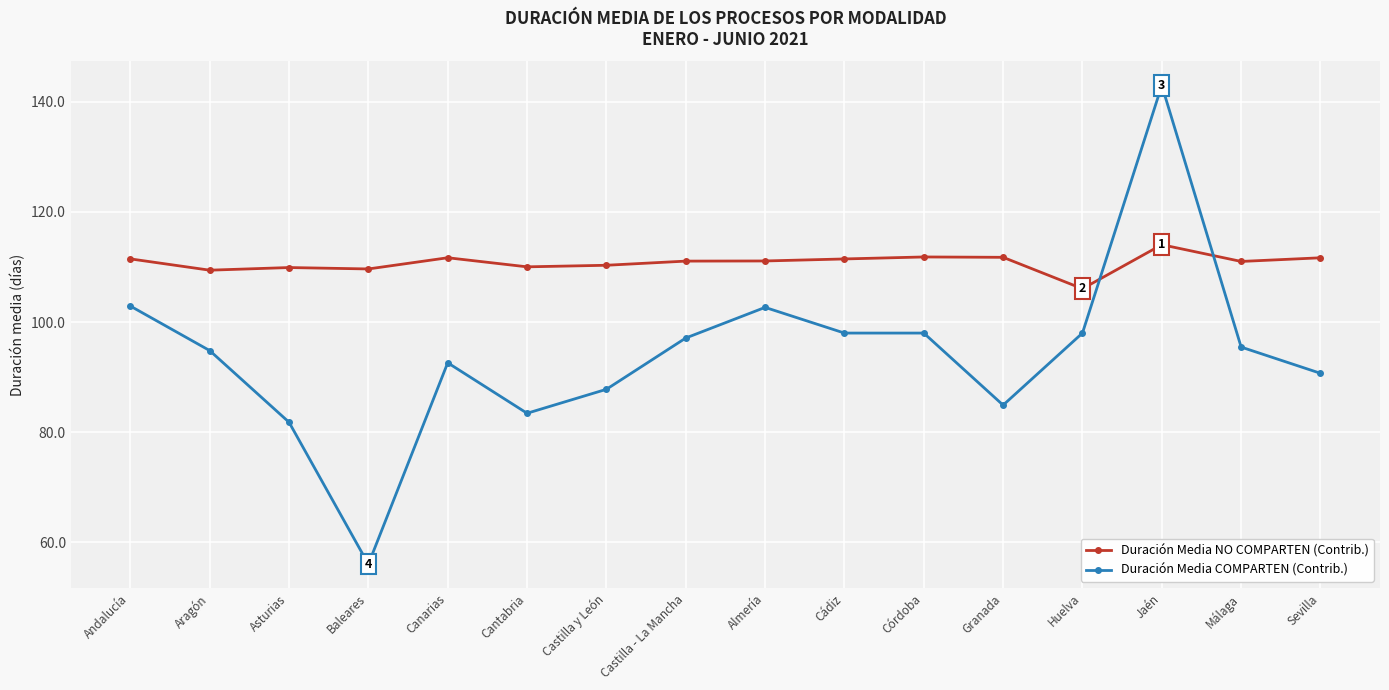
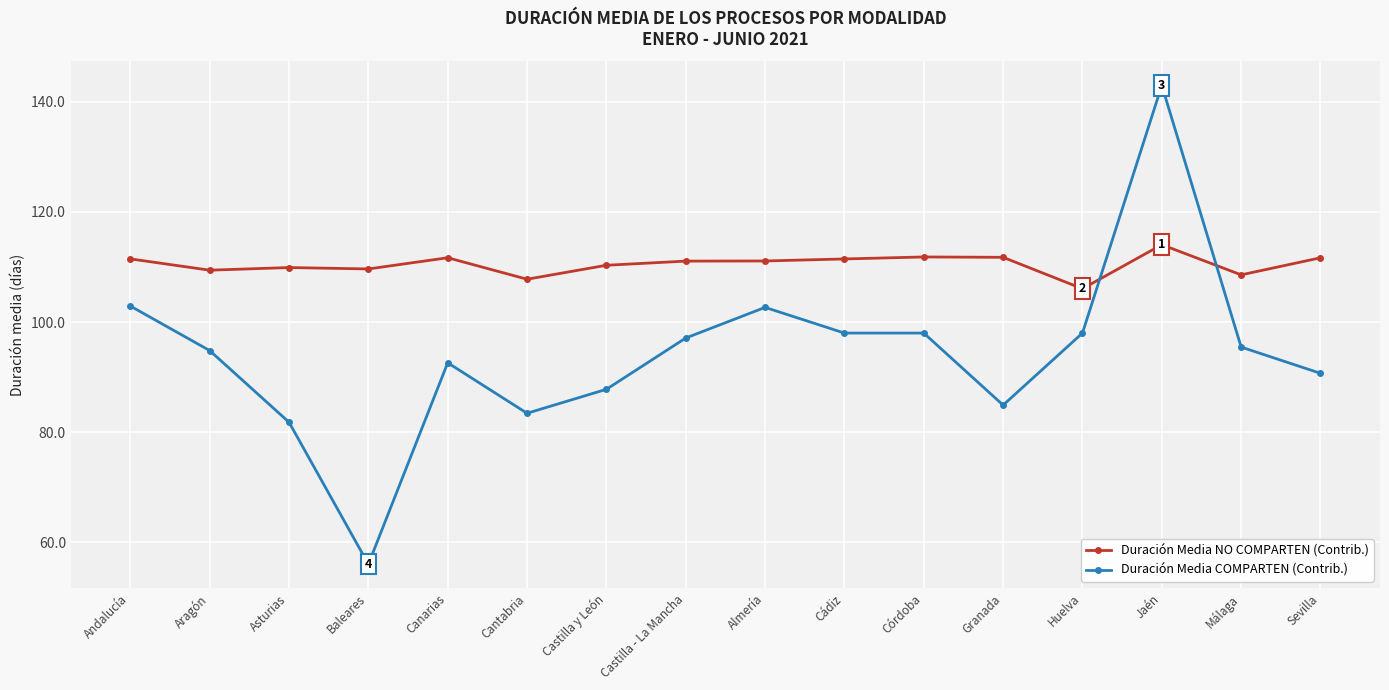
Duración Media NO COMPARTEN (Contrib.), Cantabria: 110 -> 108
Duración Media NO COMPARTEN (Contrib.), Málaga: 111 -> 109
